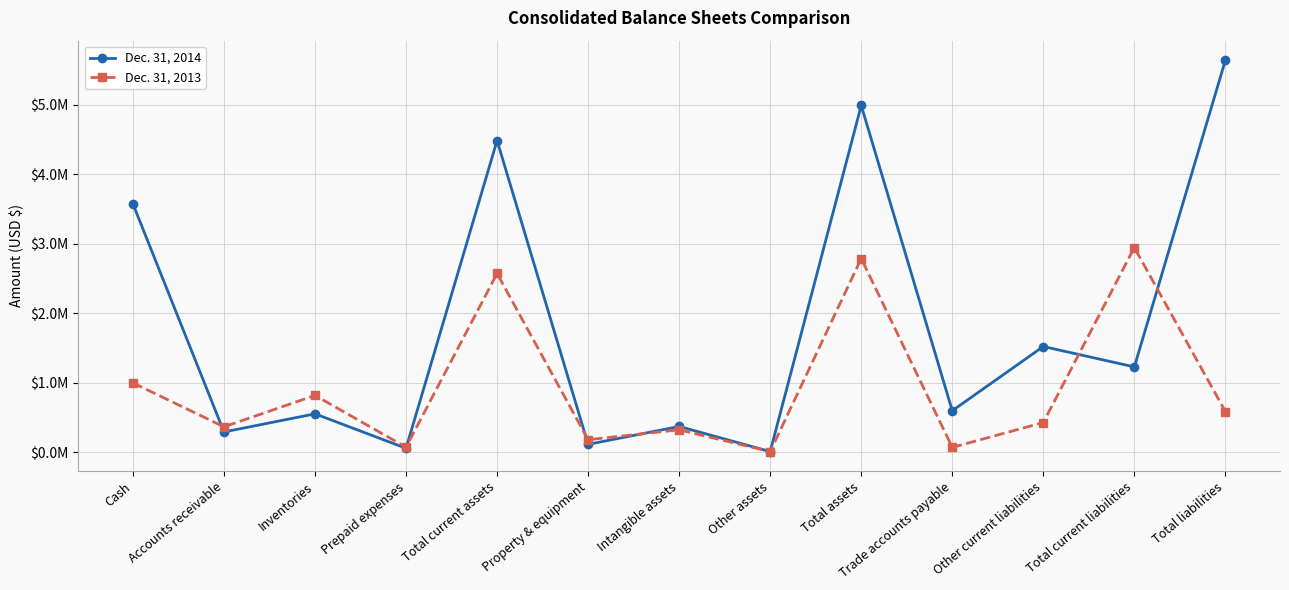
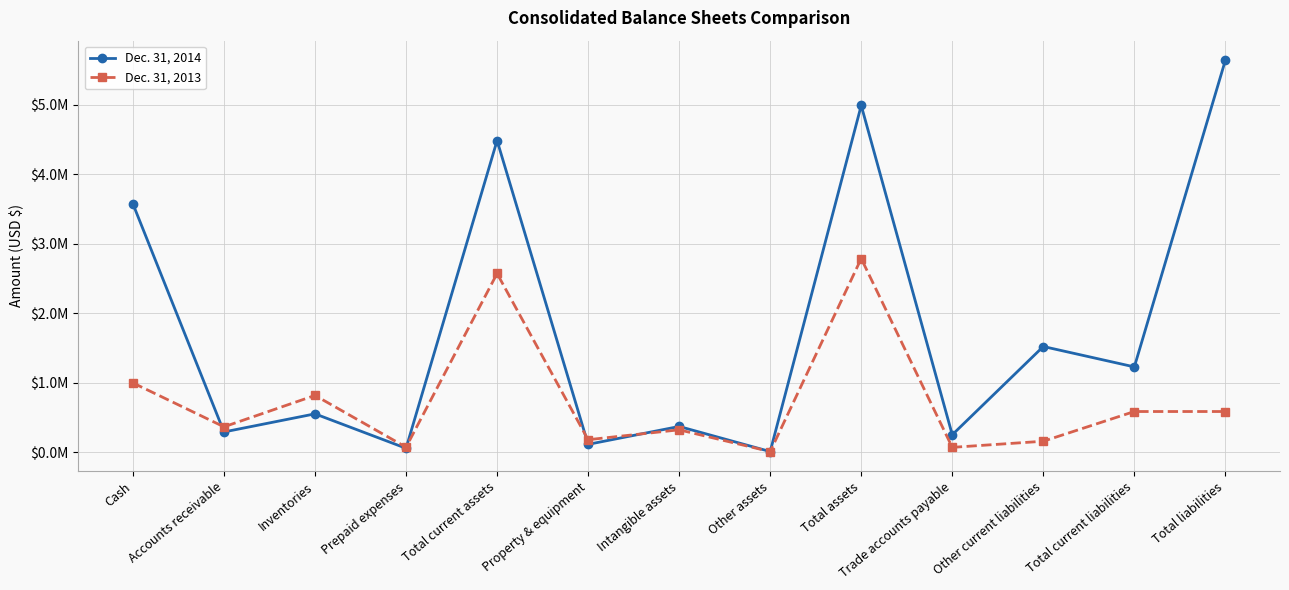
Dec. 31, 2014, Trade accounts payable: $600000 -> $300000
Dec. 31, 2013, Other current liabilities: $400000 -> $200000
Dec. 31, 2013, Total current liabilities: $2900000 -> $600000
